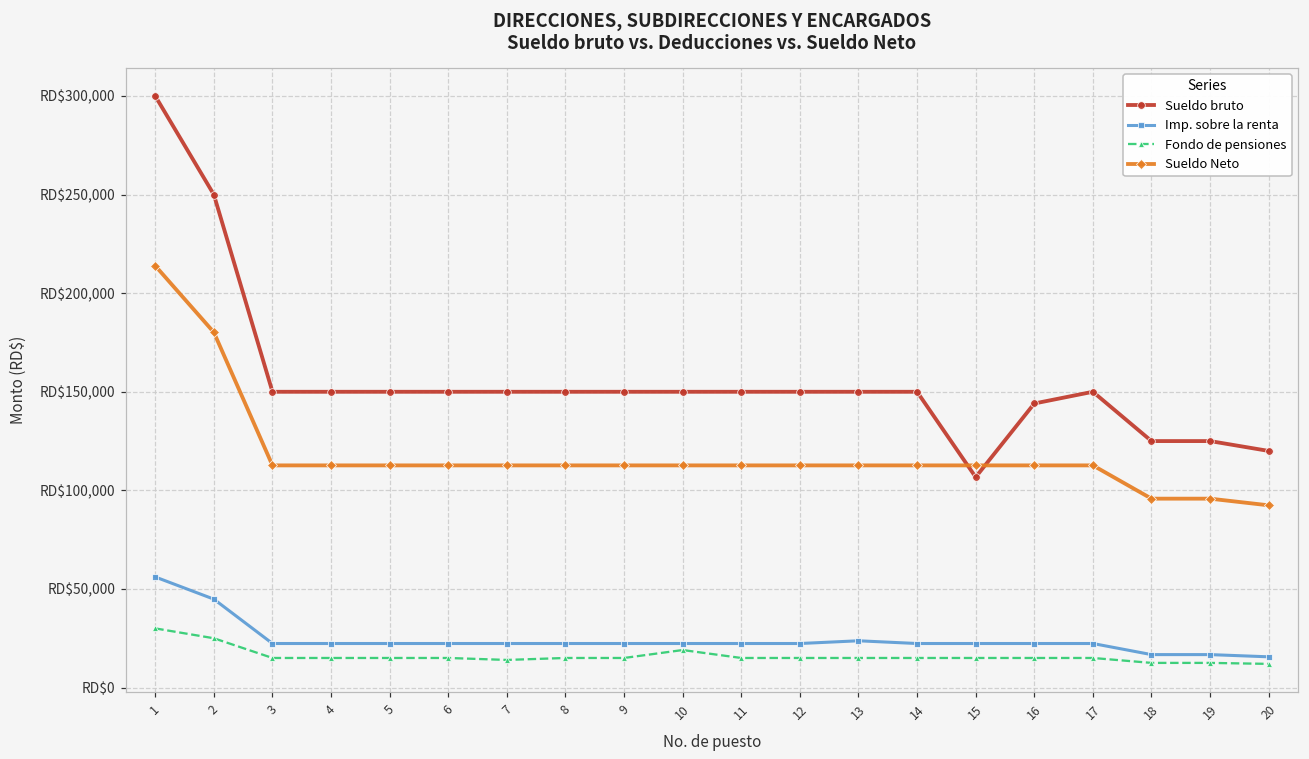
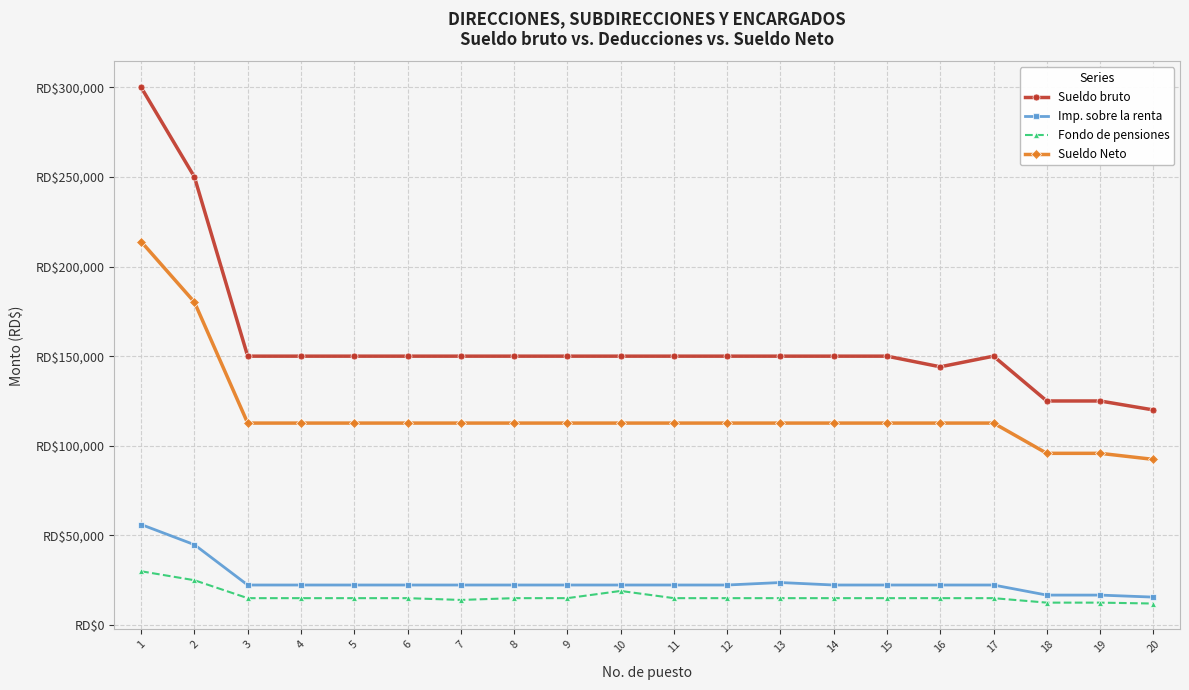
Sueldo bruto, 15: RD$107,000 -> RD$150,000
